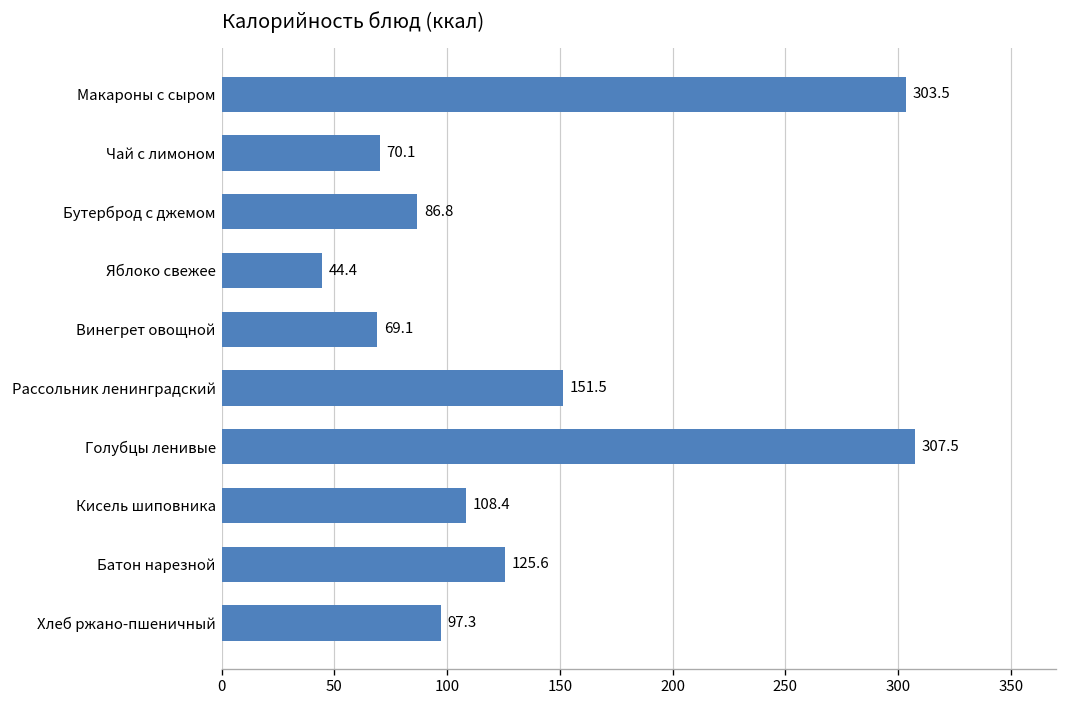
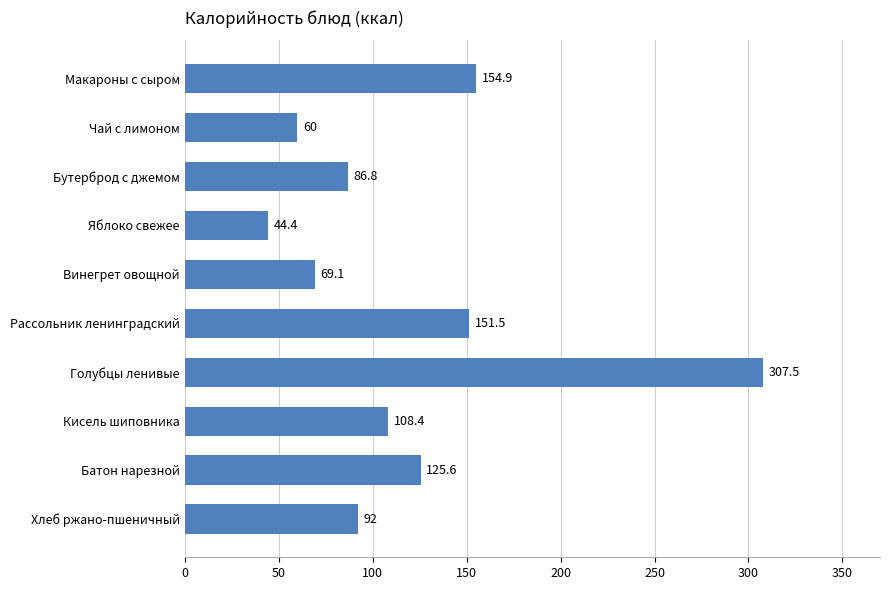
Макароны с сыром: 303.5 -> 154.9
Чай с лимоном: 70.1 -> 60
Хлеб ржано-пшеничный: 97.3 -> 92
